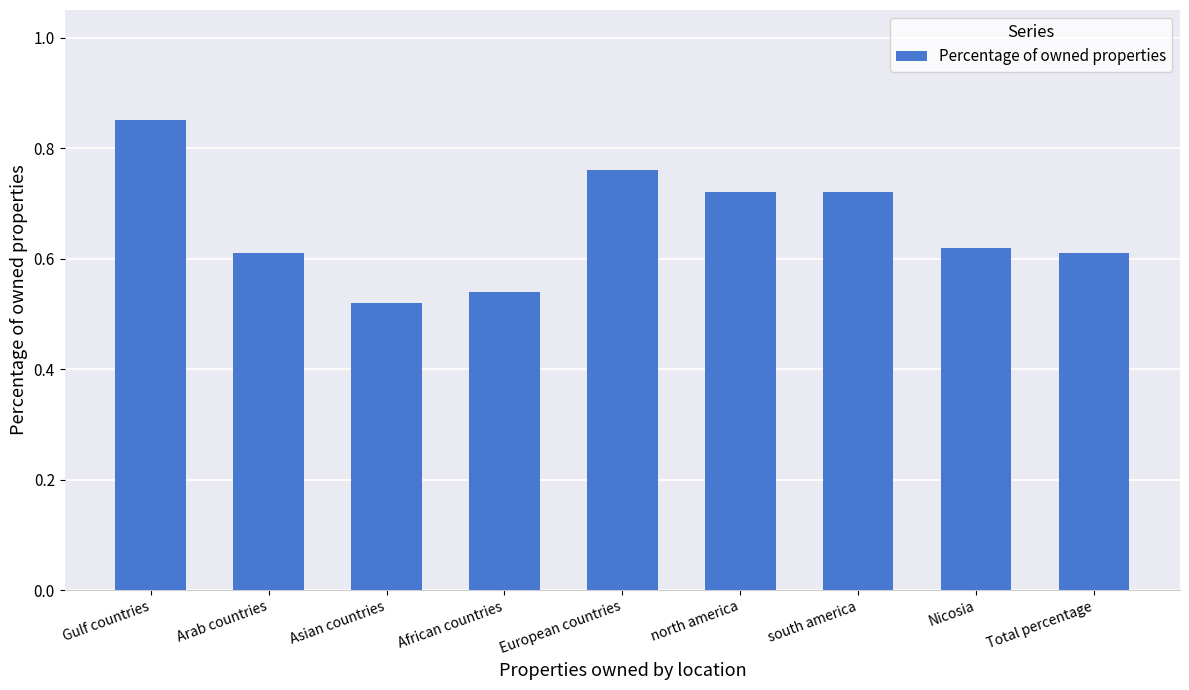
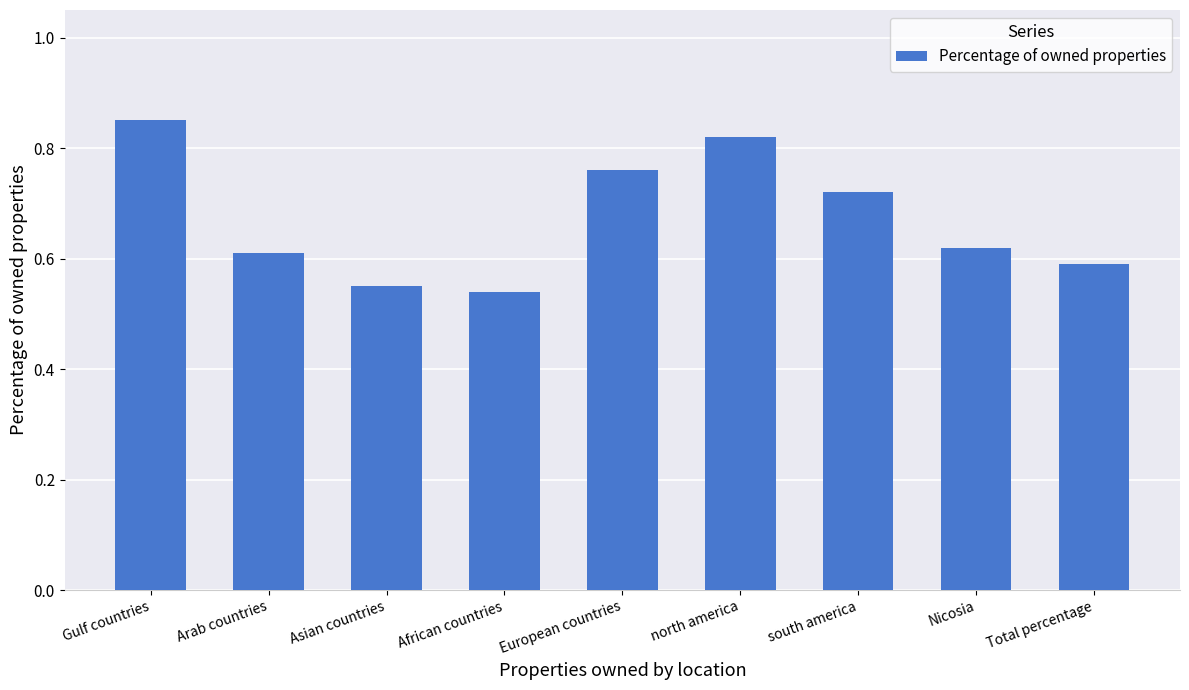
Asian countries: 0.52 -> 0.55
north america: 0.72 -> 0.82
Total percentage: 0.61 -> 0.59
